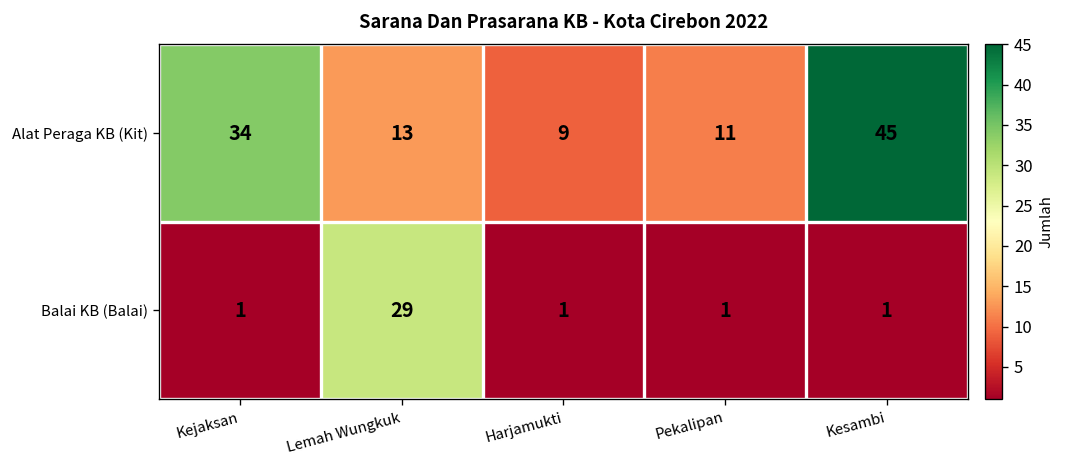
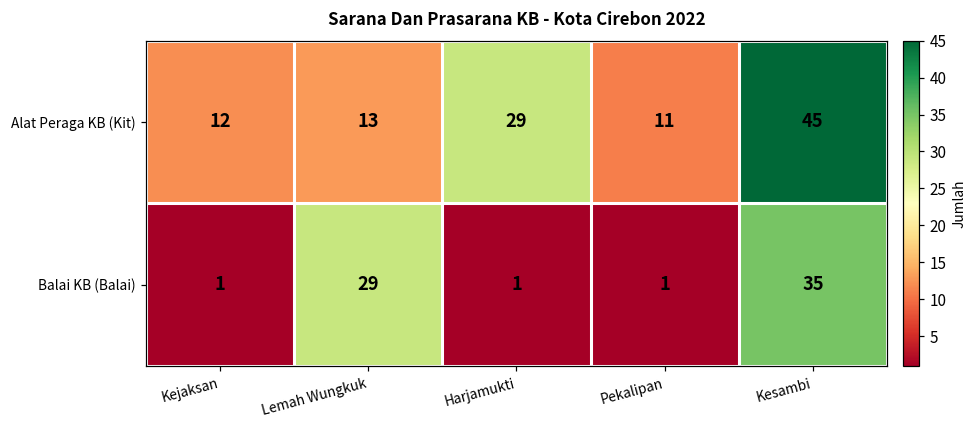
Alat Peraga KB (Kit), Kejaksan: 34 -> 12
Alat Peraga KB (Kit), Harjamukti: 9 -> 29
Balai KB (Balai), Kesambi: 1 -> 35
